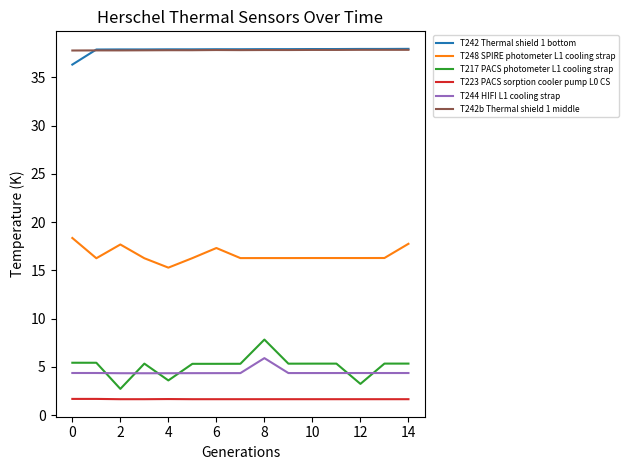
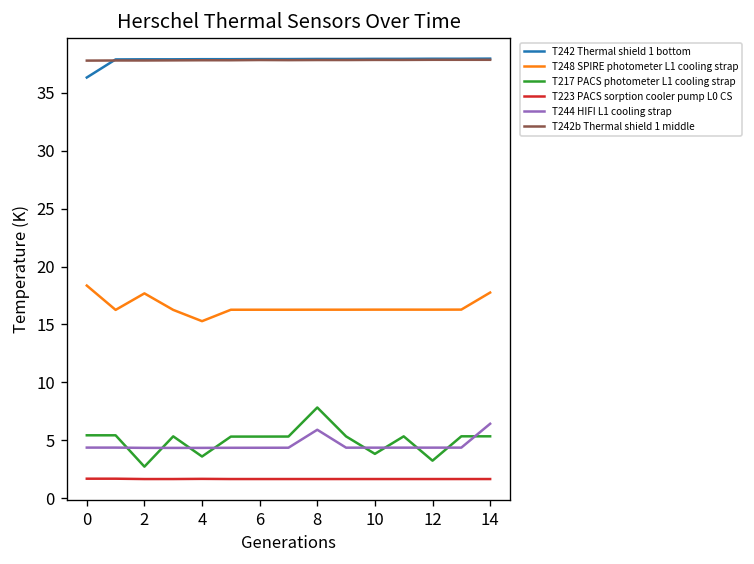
T248 SPIRE photometer L1 cooling strap, 6: 17 -> 16
T217 PACS photometer L1 cooling strap, 10: 5 -> 4
T244 HIFI L1 cooling strap, 14: 4 -> 6
